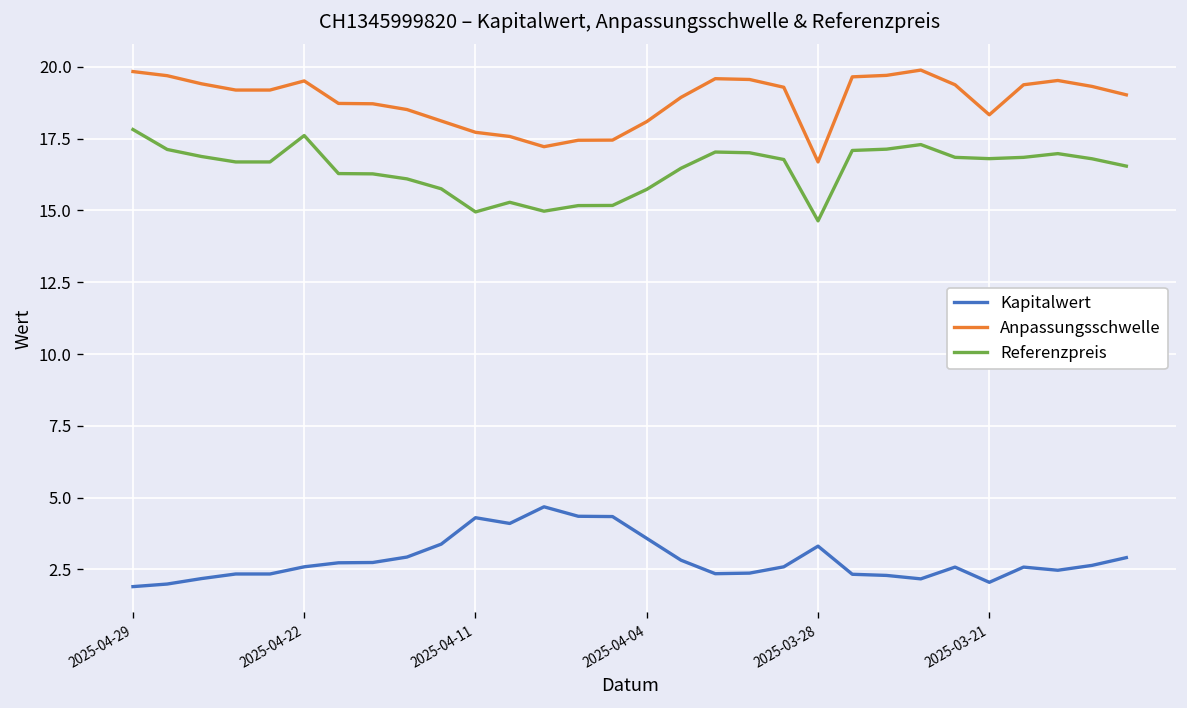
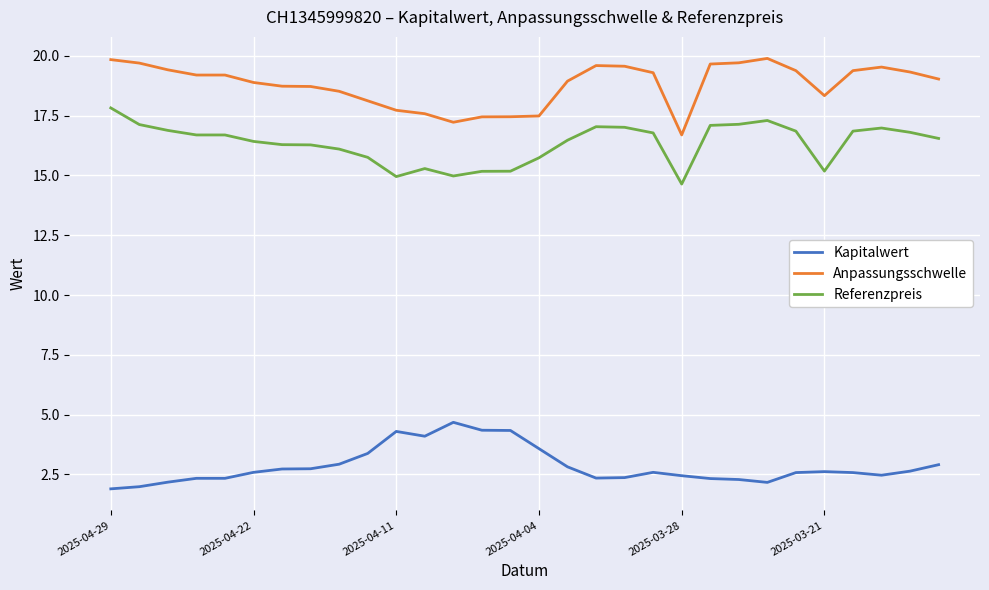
Anpassungsschwelle, 2025-04-22: 19.5 -> 18.9
Referenzpreis, 2025-04-22: 17.6 -> 16.4
Anpassungsschwelle, 2025-04-04: 18.1 -> 17.5
Kapitalwert, 2025-03-28: 3.3 -> 2.5
Kapitalwert, 2025-03-21: 2.1 -> 2.6
Referenzpreis, 2025-03-21: 16.8 -> 15.2
